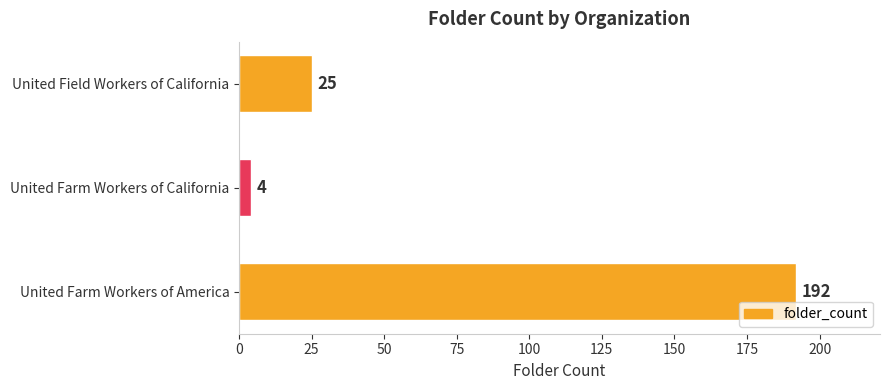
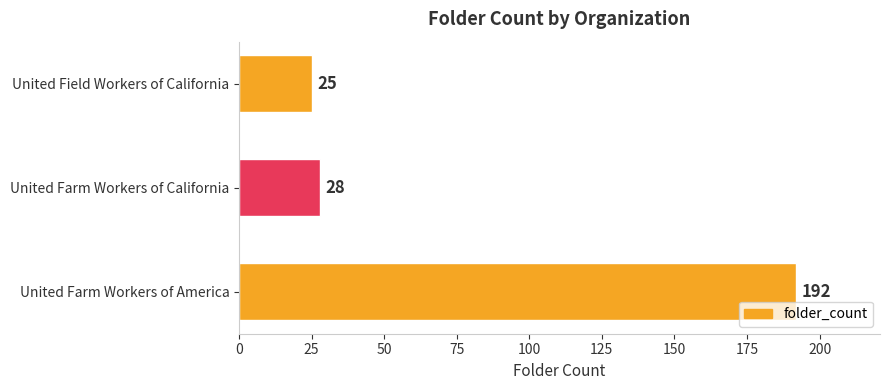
United Farm Workers of California: 4 -> 28
